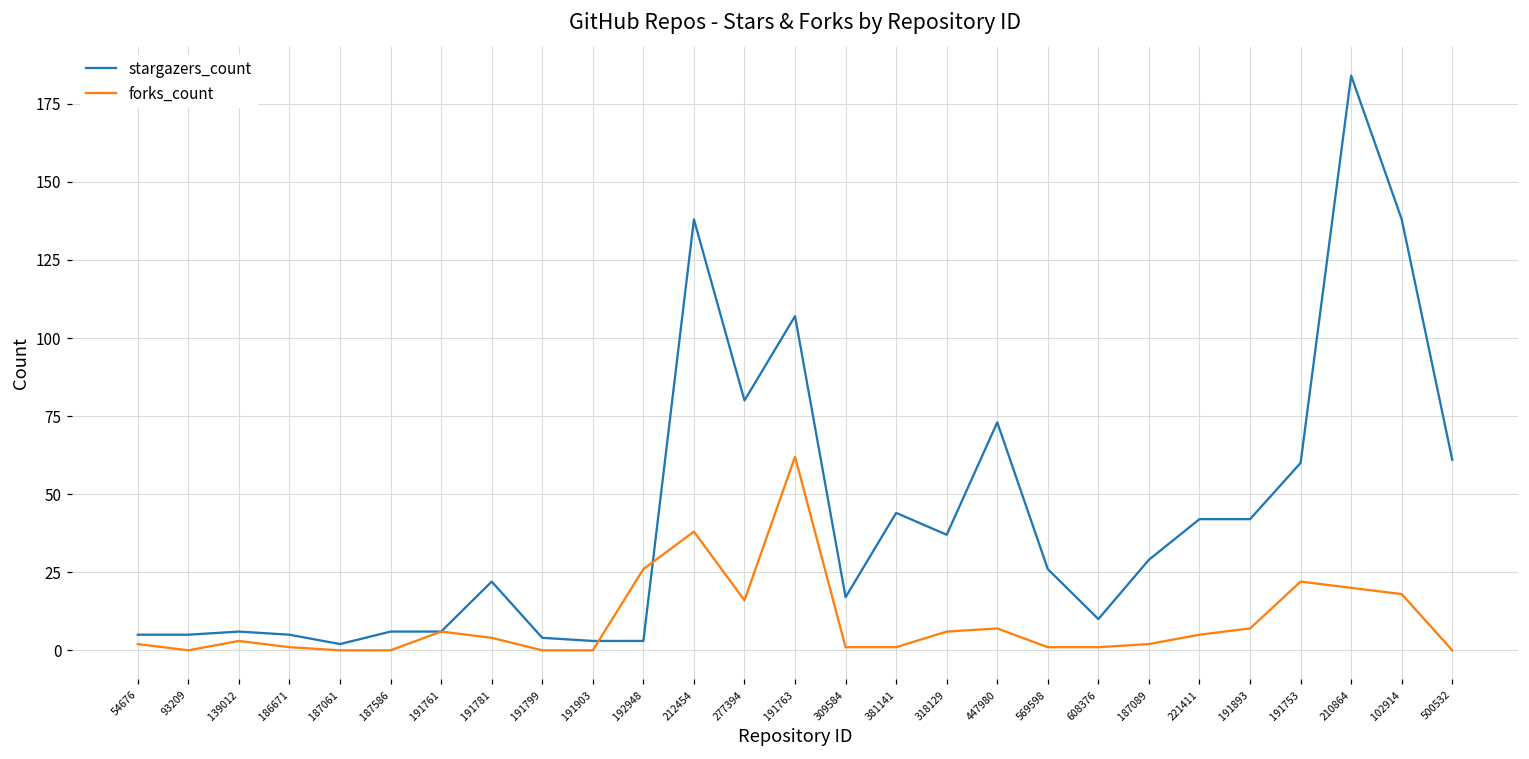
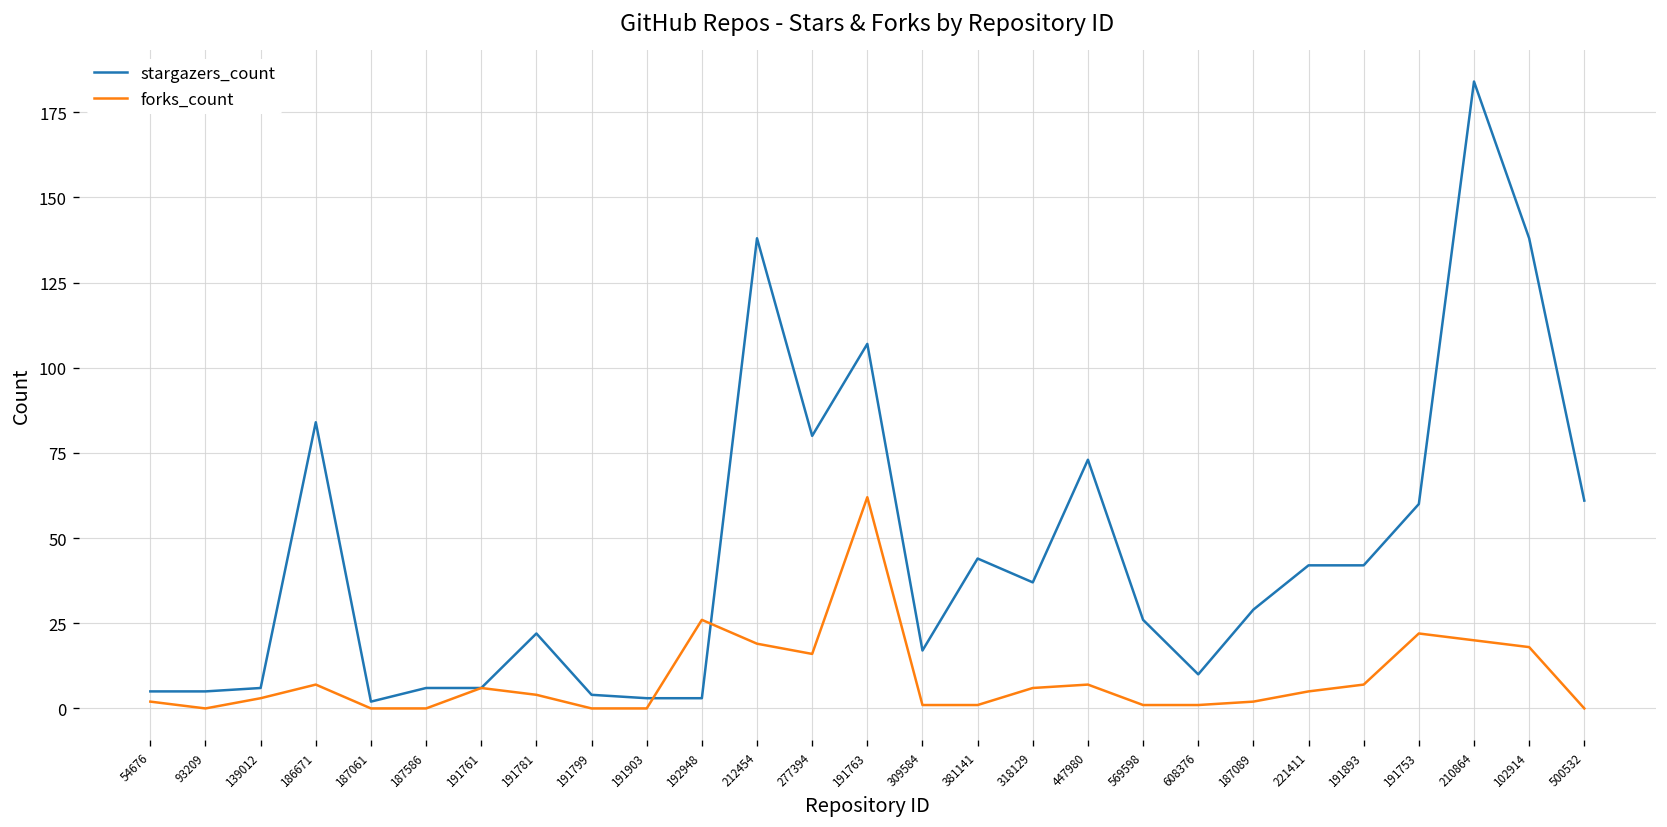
stargazers_count, 186671: 5 -> 84
forks_count, 186671: 1 -> 7
forks_count, 212454: 38 -> 19
